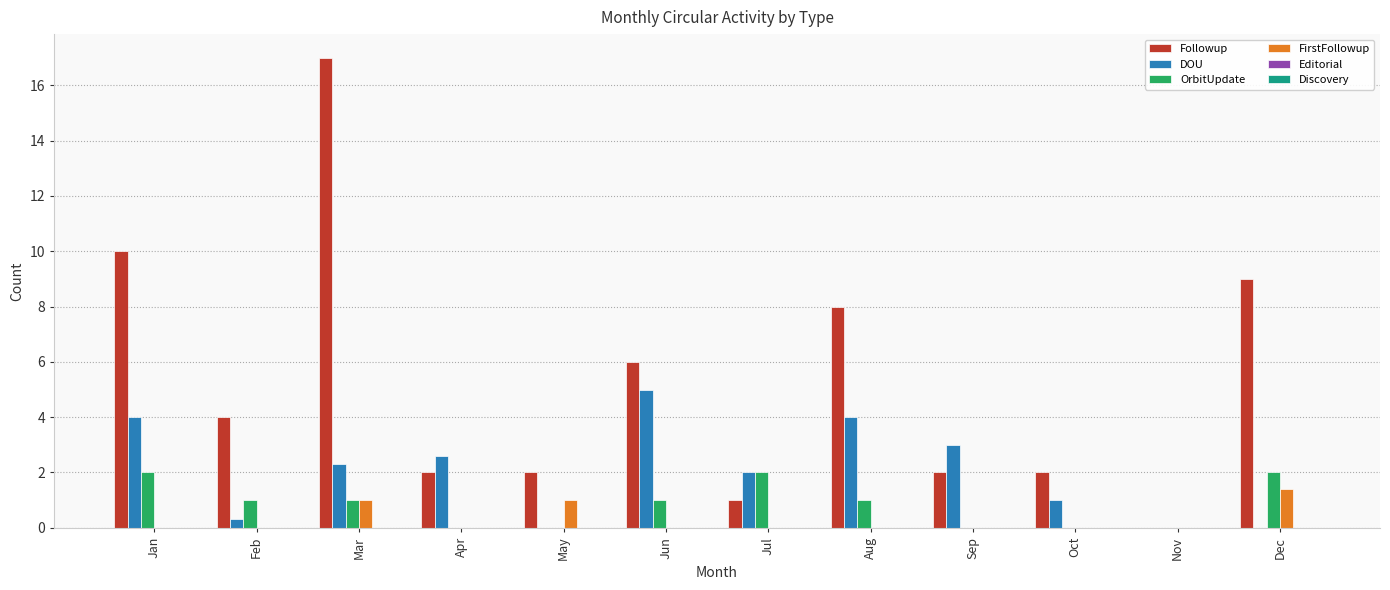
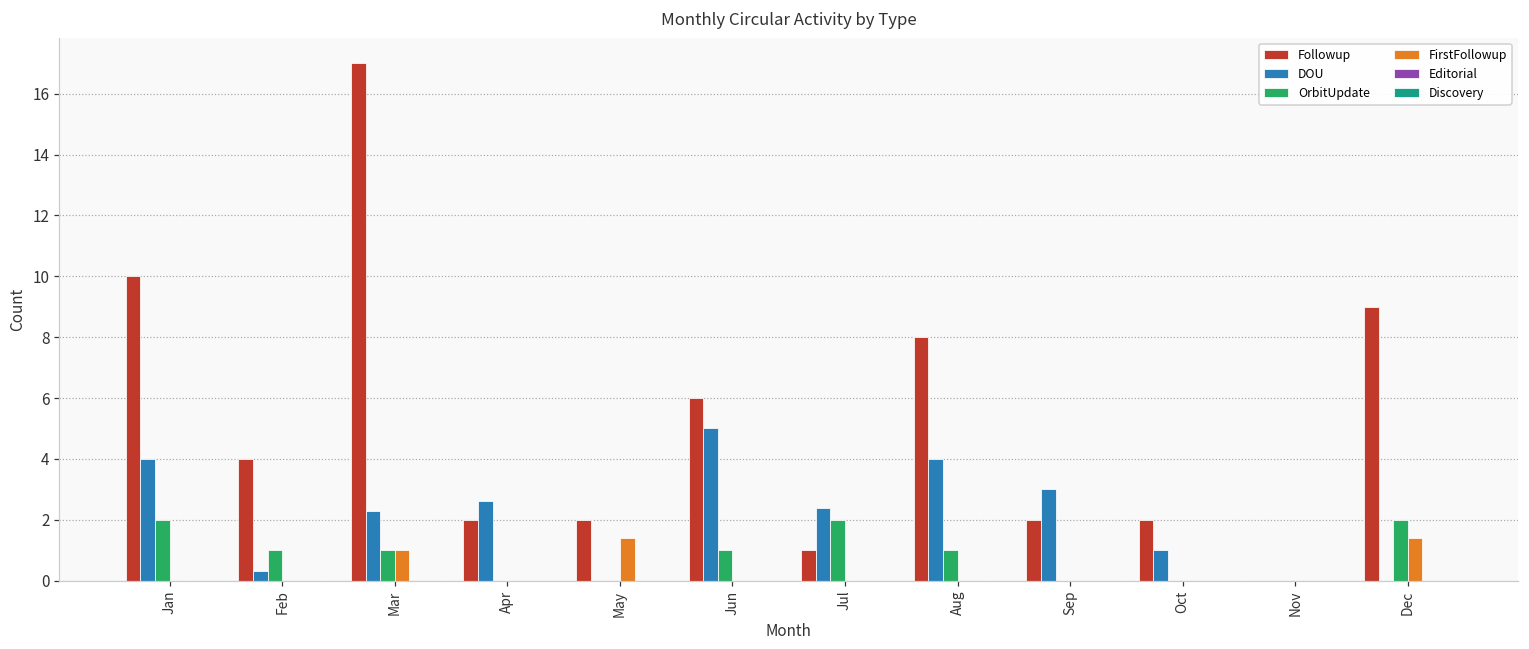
FirstFollowup, May: 1.0 -> 1.4
DOU, Jul: 2.0 -> 2.4
